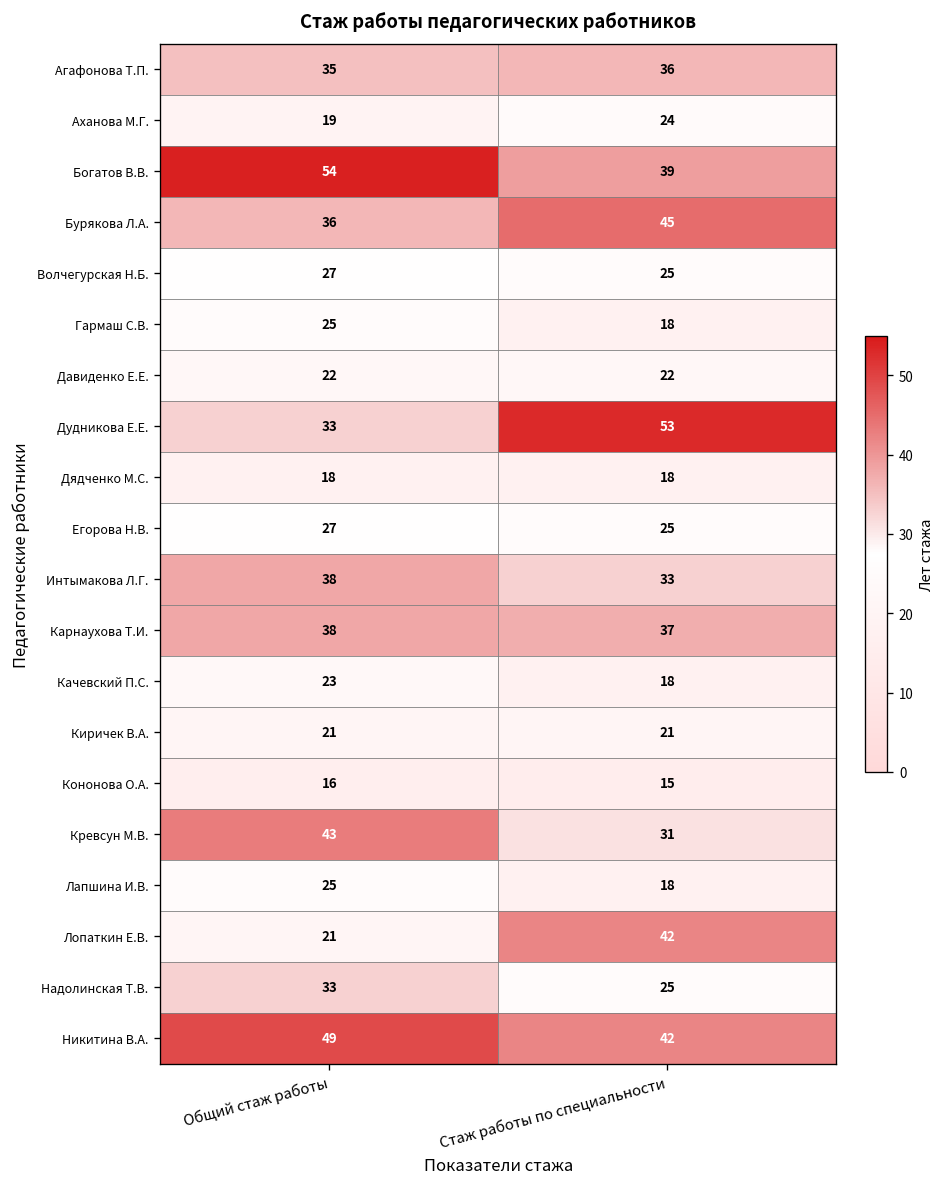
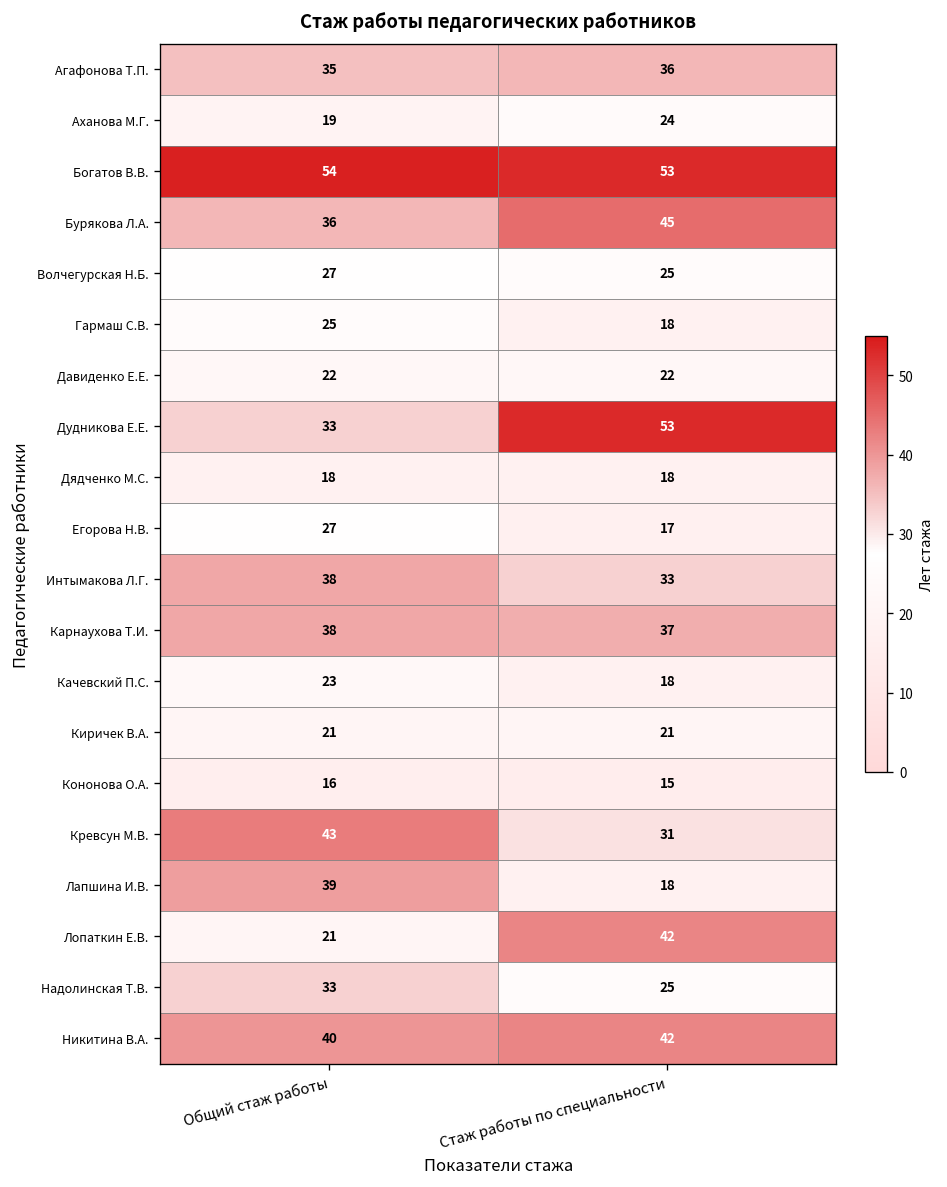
Богатов В.В., Стаж работы по специальности: 39 -> 53
Егорова Н.В., Стаж работы по специальности: 25 -> 17
Лапшина И.В., Общий стаж работы: 25 -> 39
Никитина В.А., Общий стаж работы: 49 -> 40
